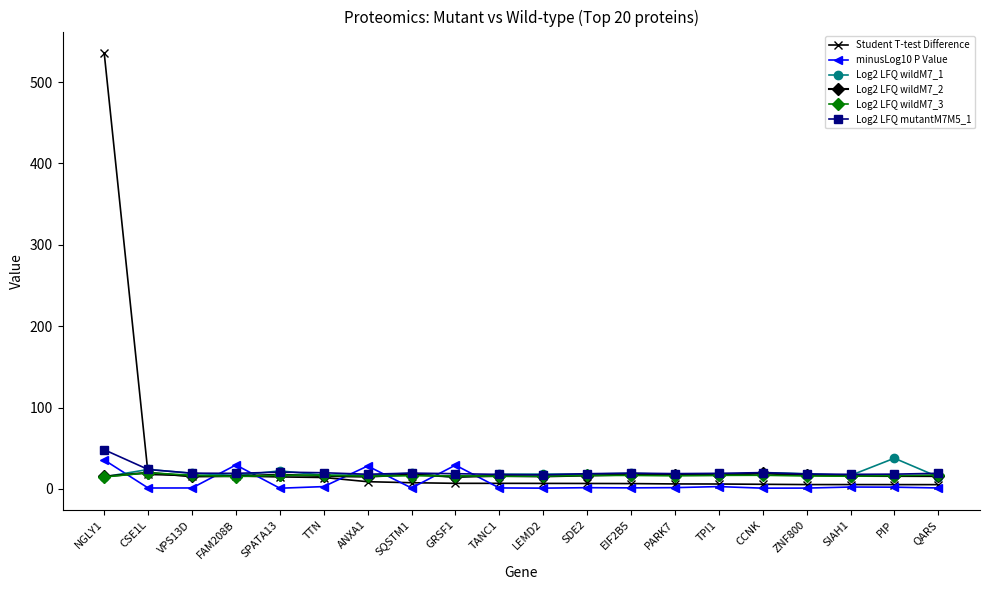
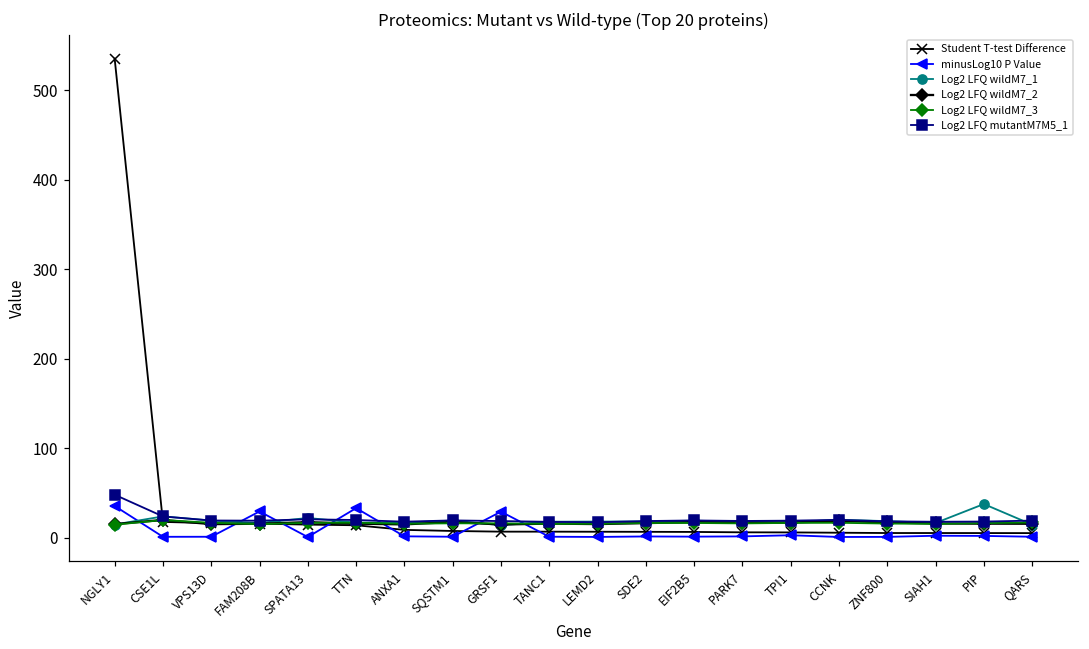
minusLog10 P Value, TTN: 0 -> 30
minusLog10 P Value, ANXA1: 30 -> 0
